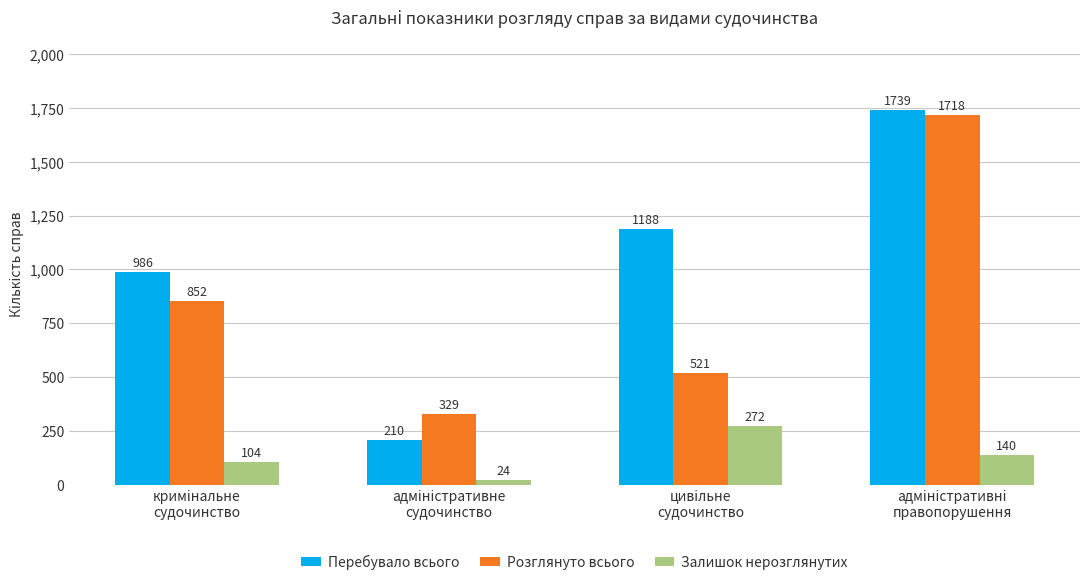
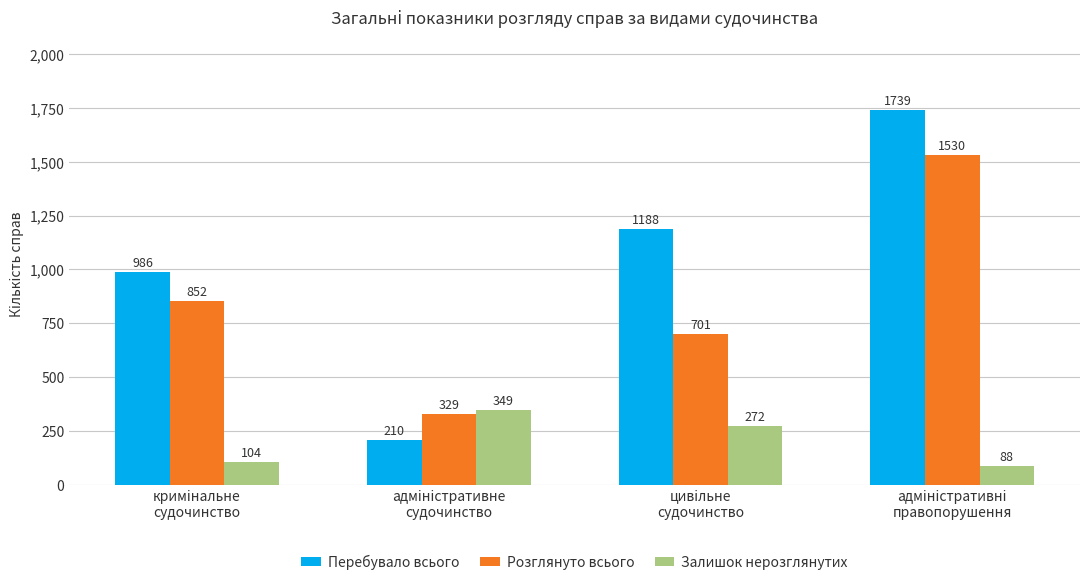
Залишок нерозглянутих, адміністративне судочинство: 24 -> 349
Розглянуто всього, цивільне судочинство: 521 -> 701
Розглянуто всього, адміністративні правопорушення: 1718 -> 1530
Залишок нерозглянутих, адміністративні правопорушення: 140 -> 88
